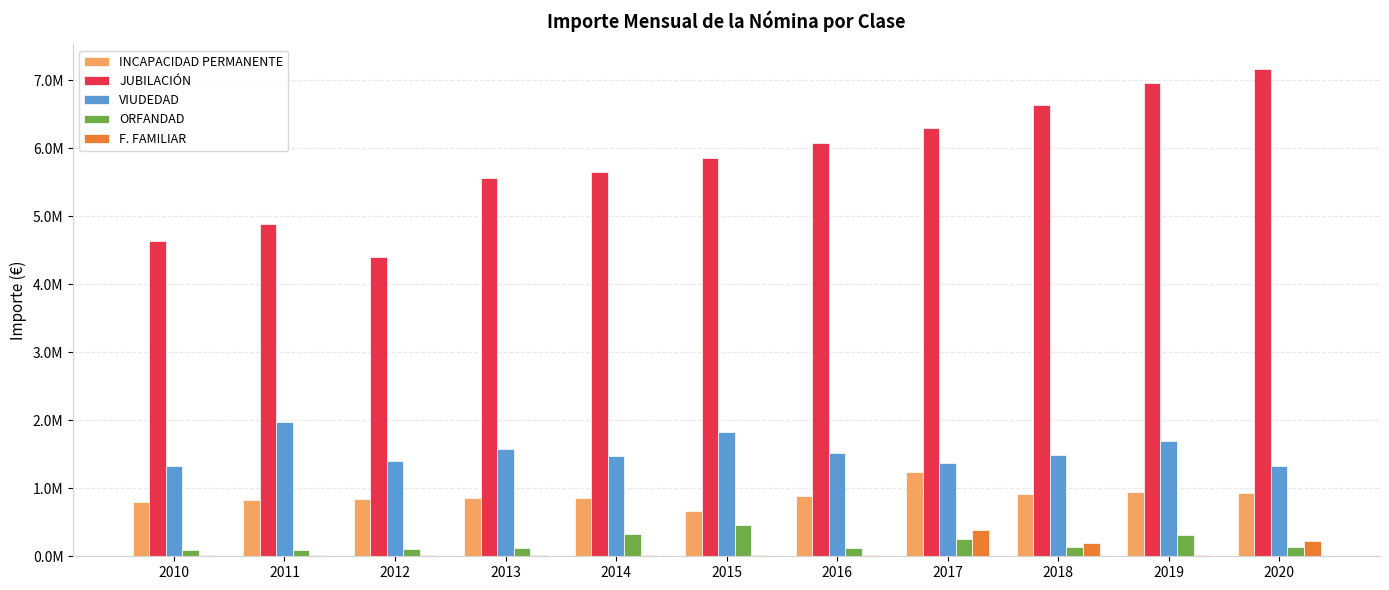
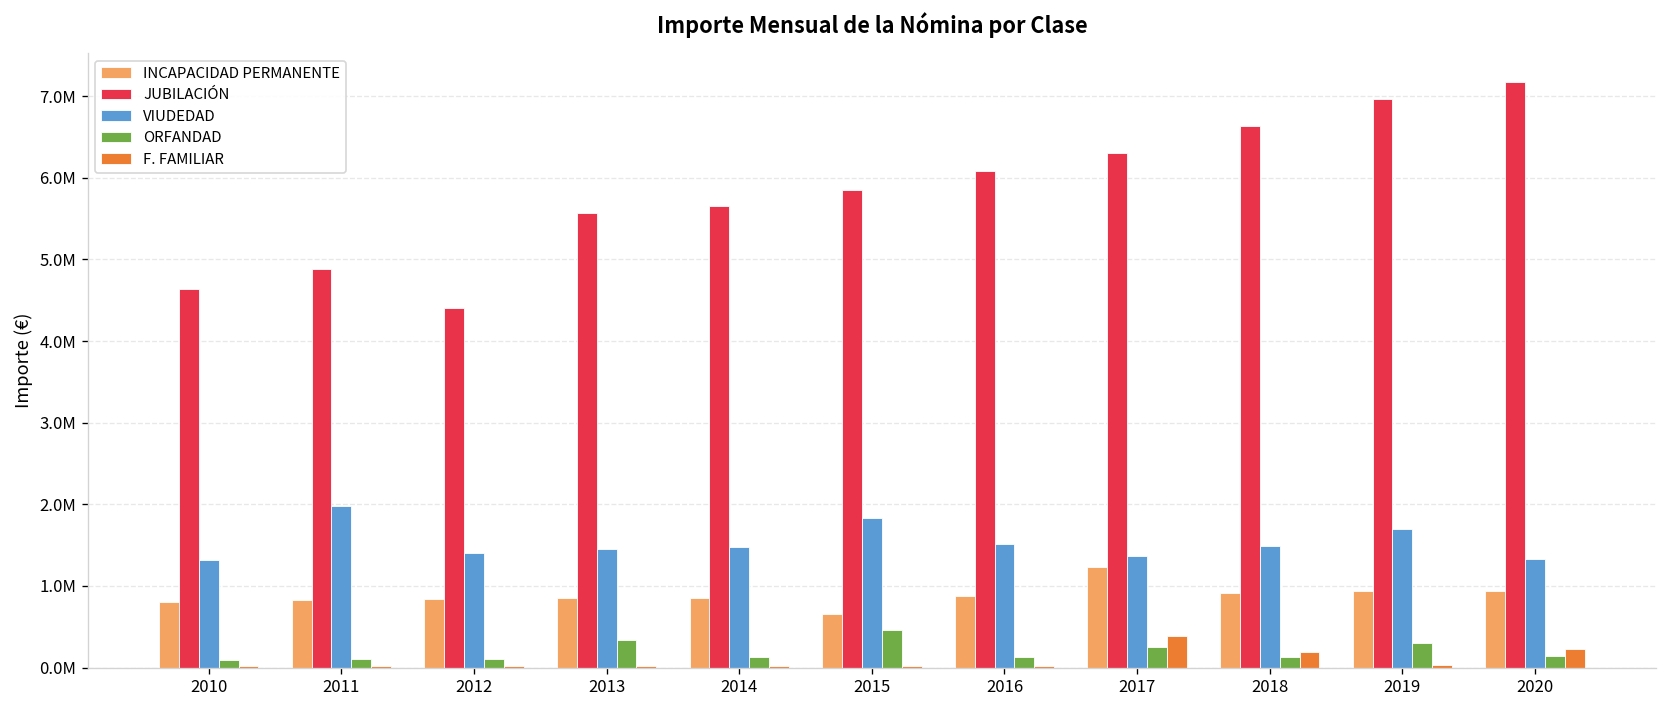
VIUDEDAD, 2013: 1600000 -> 1500000
ORFANDAD, 2013: 100000 -> 300000
ORFANDAD, 2014: 300000 -> 100000
